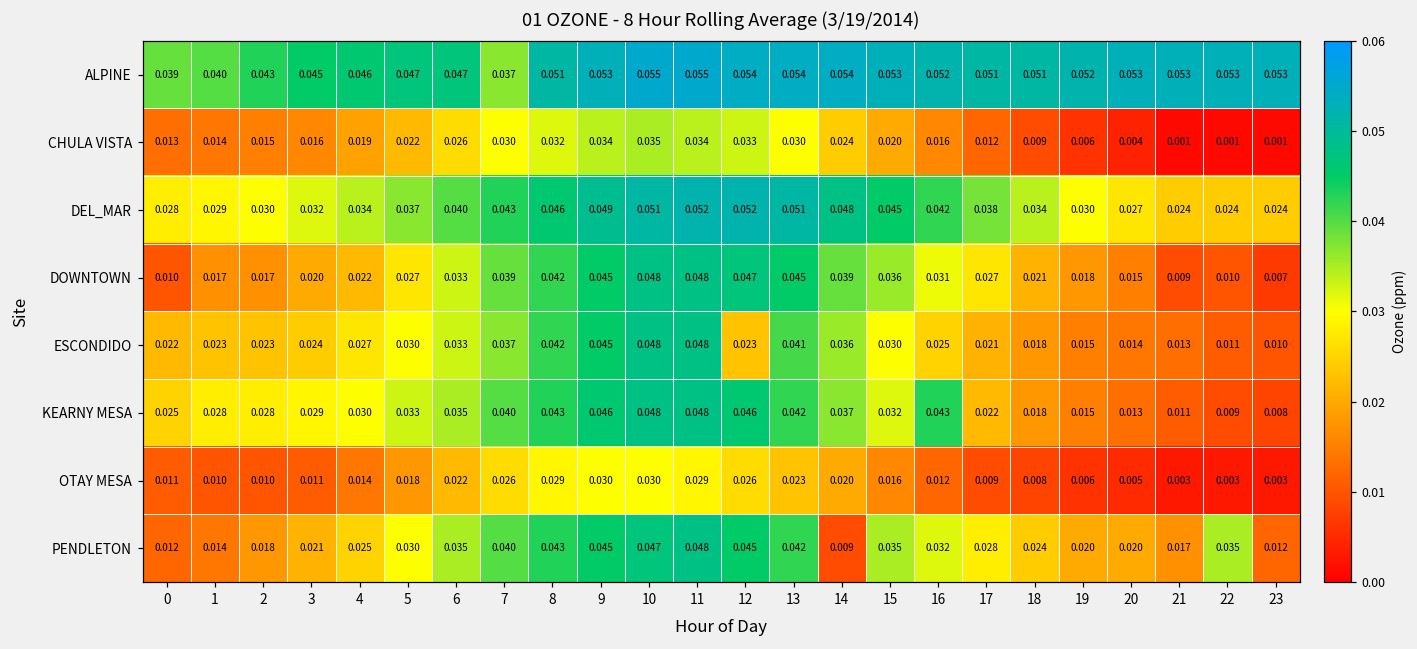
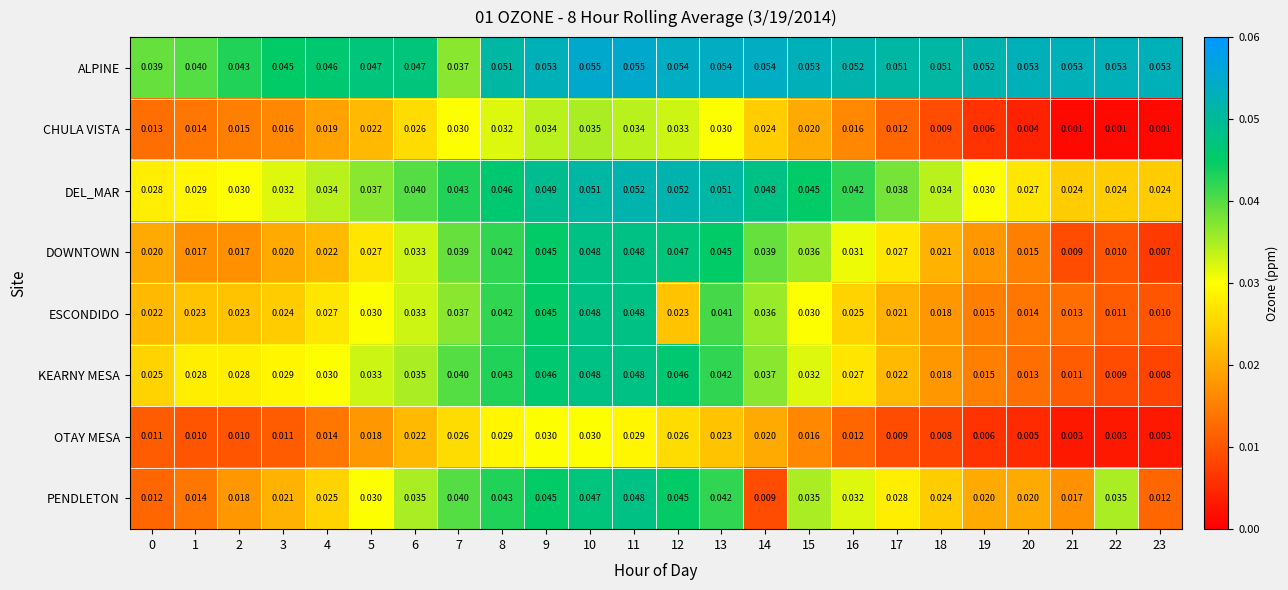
DOWNTOWN, 0: 0.010 -> 0.020
KEARNY MESA, 16: 0.043 -> 0.027
